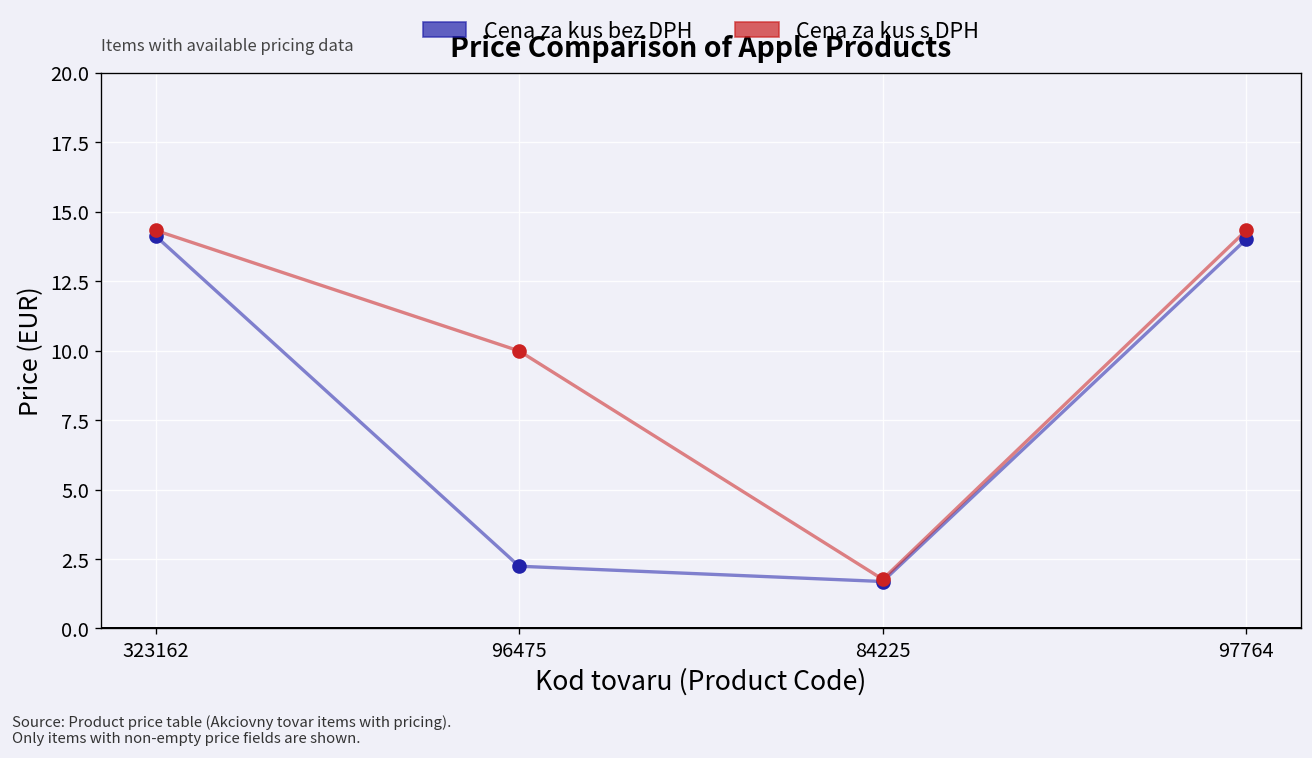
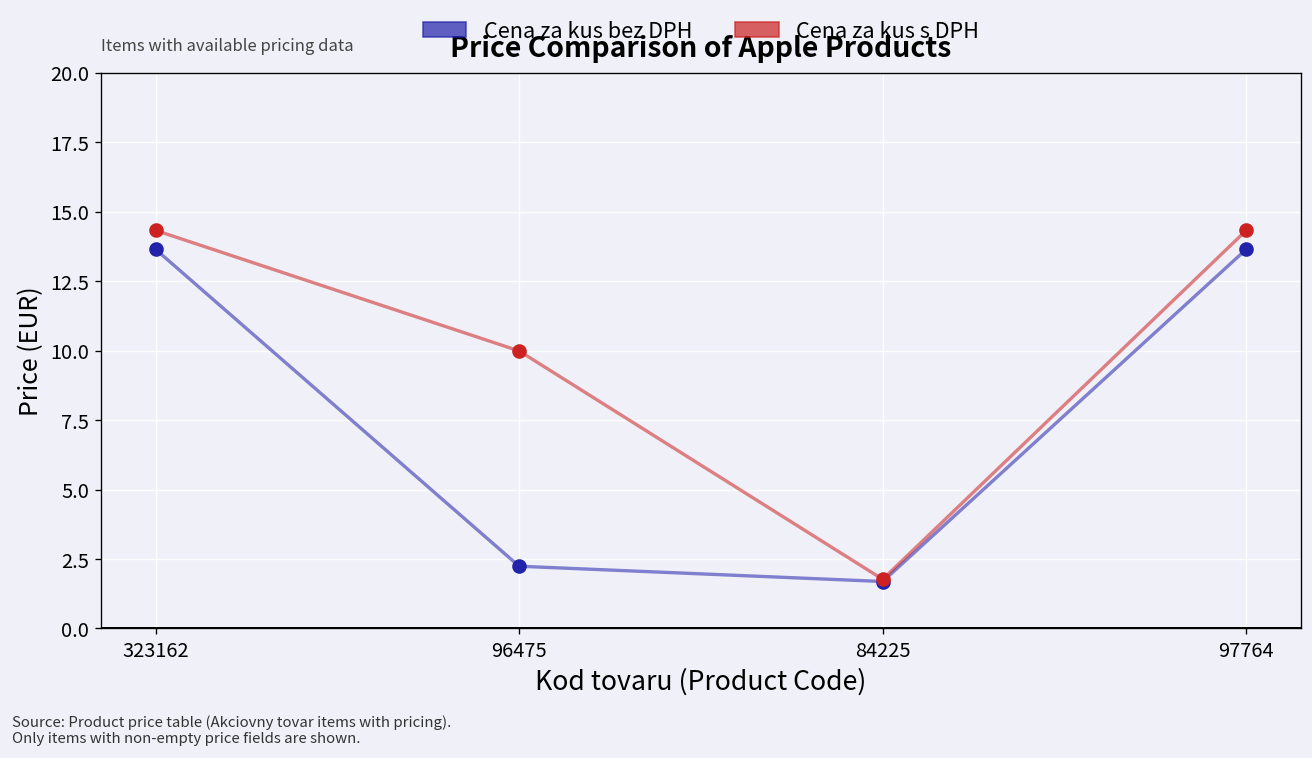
Cena za kus bez DPH, 323162: 14.1 -> 13.7
Cena za kus bez DPH, 97764: 14.0 -> 13.7
